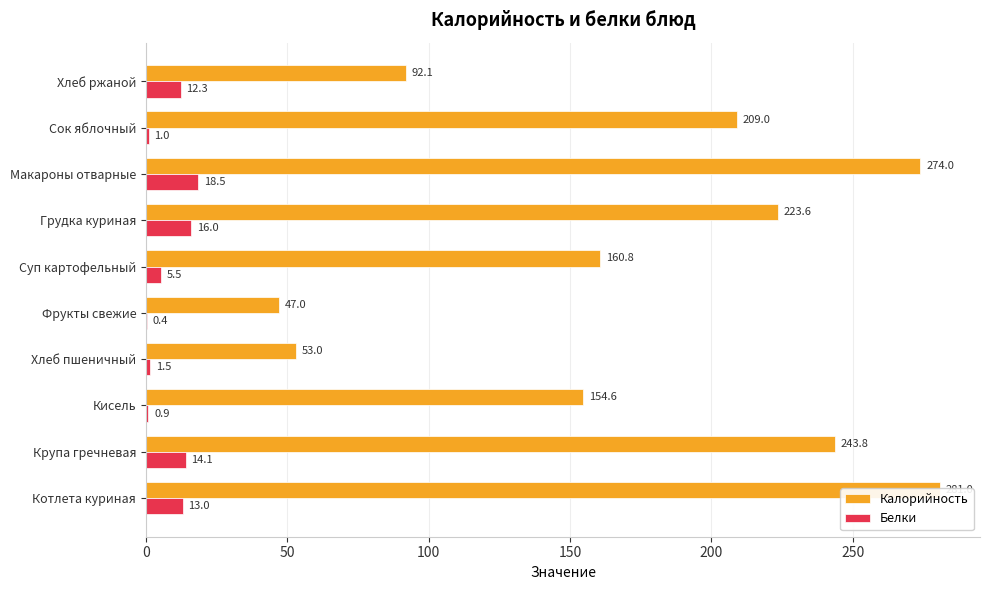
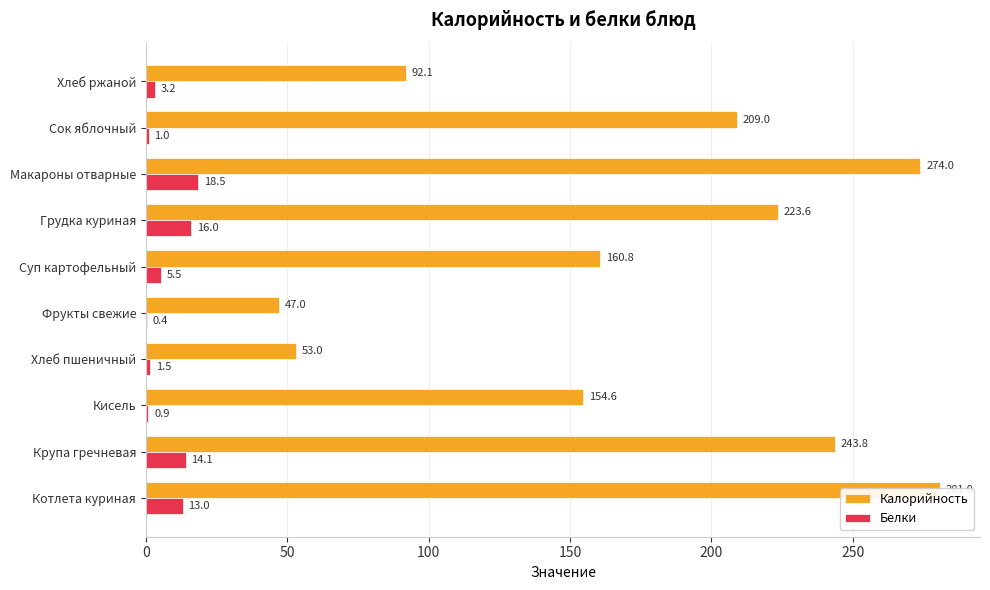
Белки, Хлеб ржаной: 12.3 -> 3.2
